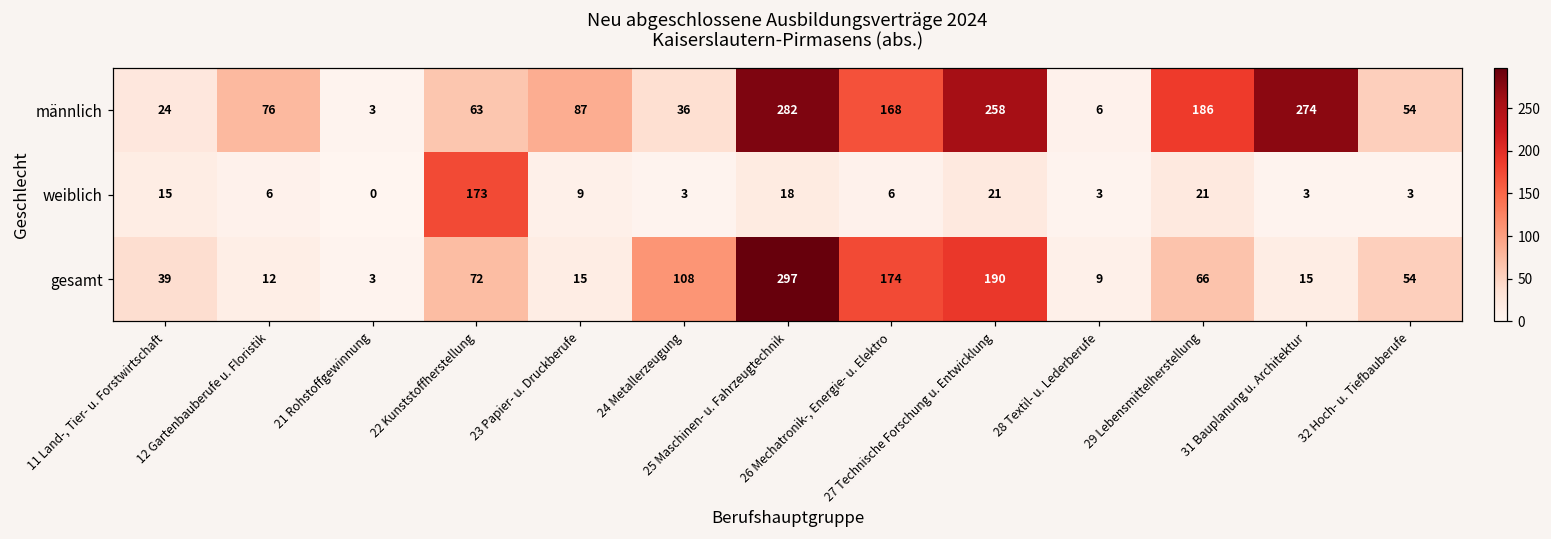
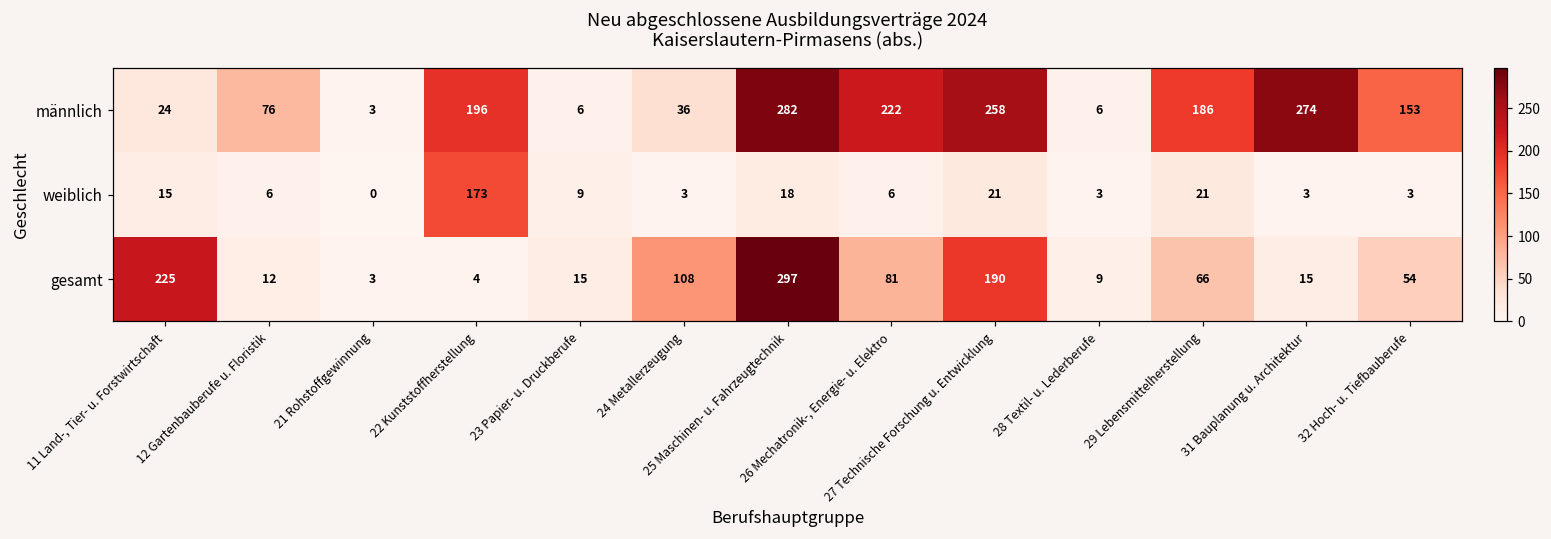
männlich, 22 Kunststoffherstellung: 63 -> 196
männlich, 23 Papier- u. Druckberufe: 87 -> 6
männlich, 26 Mechatronik-, Energie- u. Elektro: 168 -> 222
männlich, 32 Hoch- u. Tiefbauberufe: 54 -> 153
gesamt, 11 Land-, Tier- u. Forstwirtschaft: 39 -> 225
gesamt, 22 Kunststoffherstellung: 72 -> 4
gesamt, 26 Mechatronik-, Energie- u. Elektro: 174 -> 81
